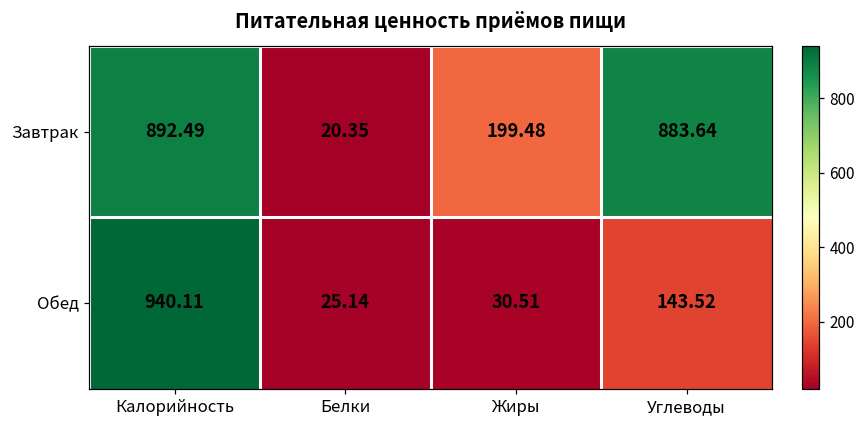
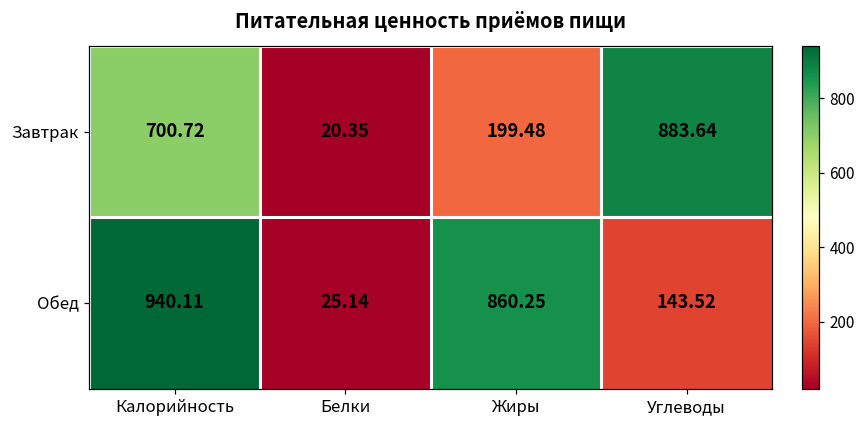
Завтрак, Калорийность: 892.49 -> 700.72
Обед, Жиры: 30.51 -> 860.25
